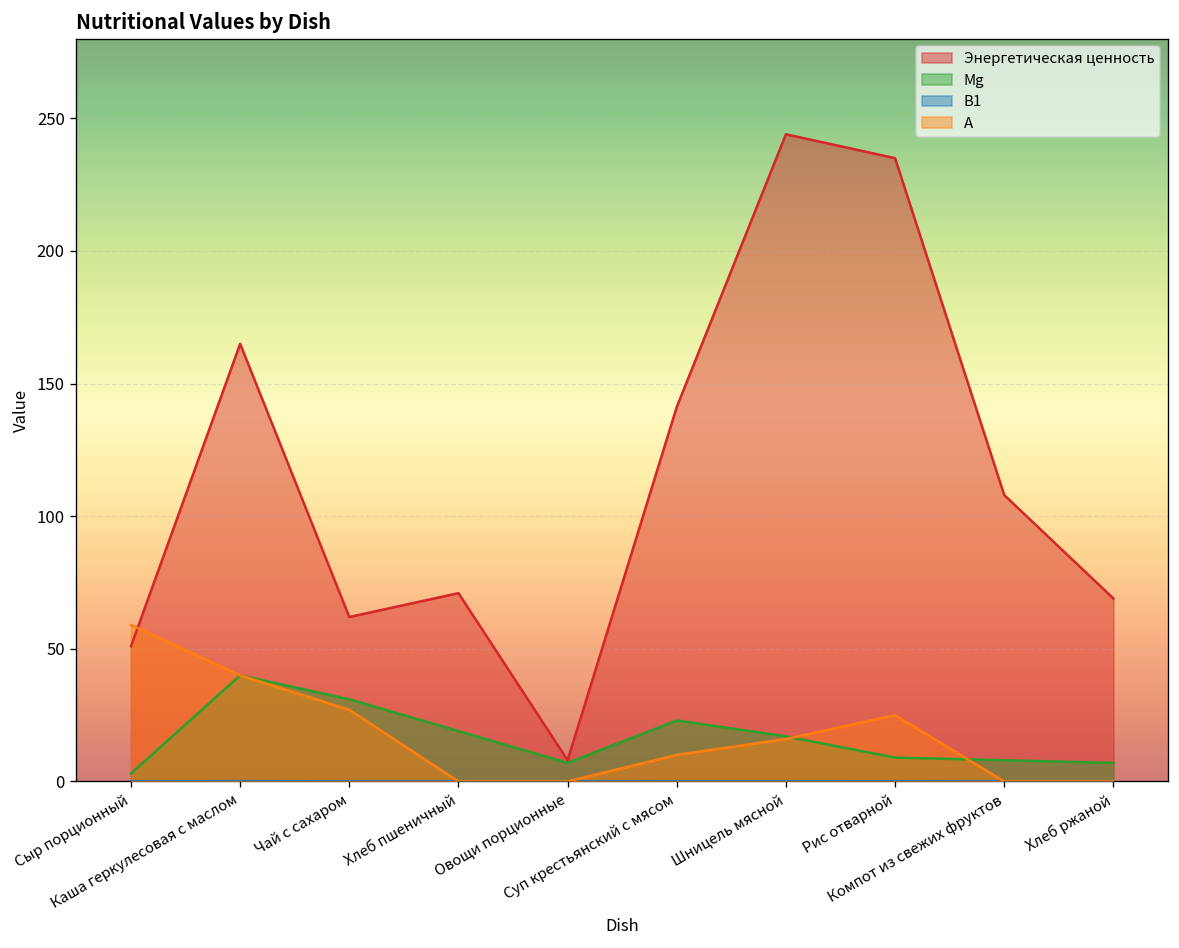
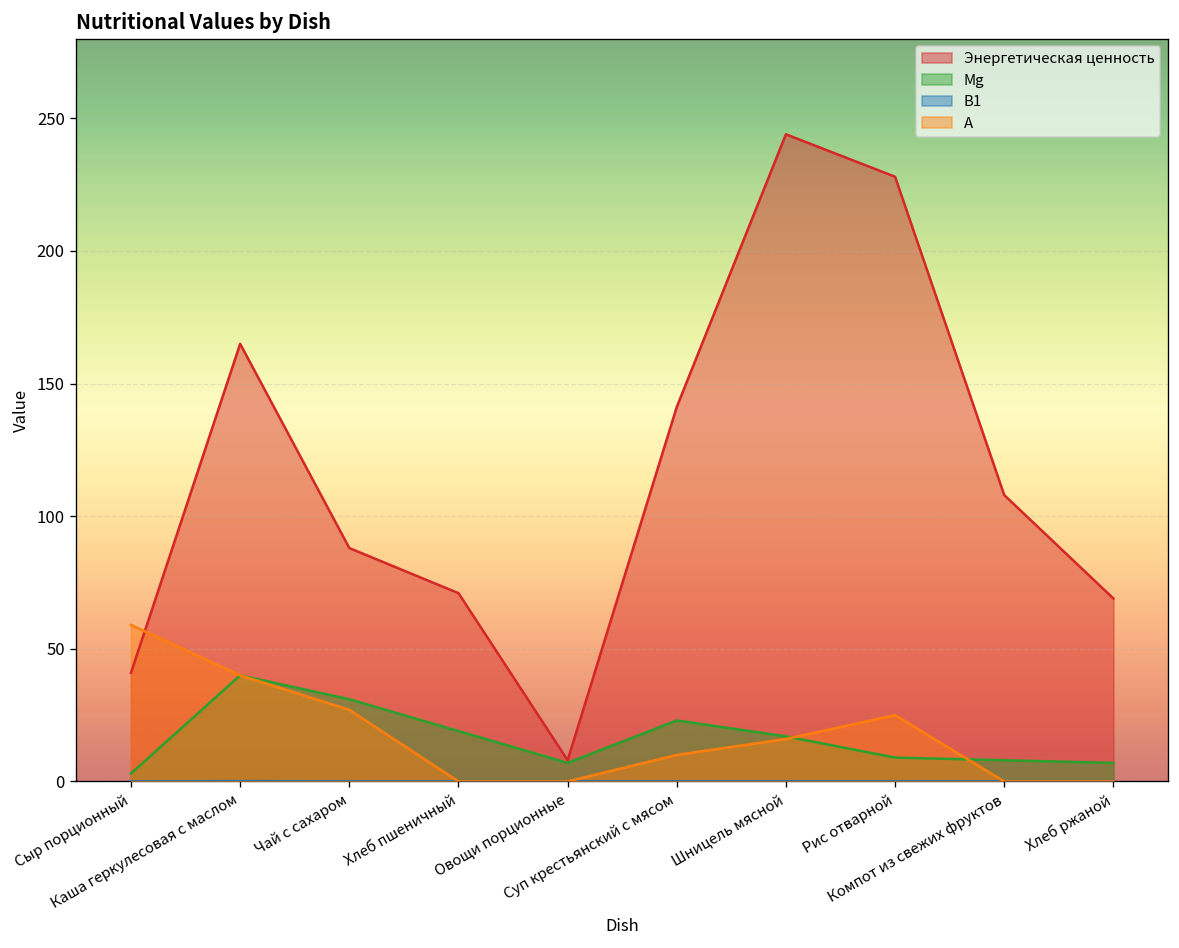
Энергетическая ценность, Сыр порционный: 51 -> 41
Энергетическая ценность, Чай с сахаром: 62 -> 88
Энергетическая ценность, Рис отварной: 235 -> 228
